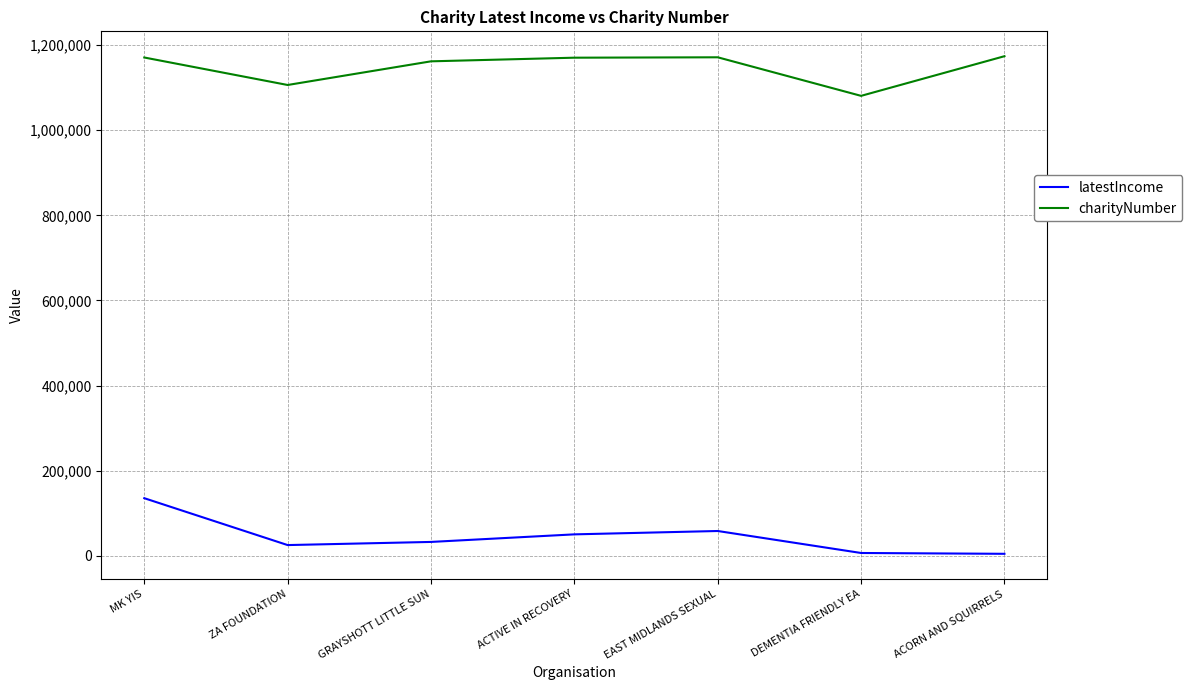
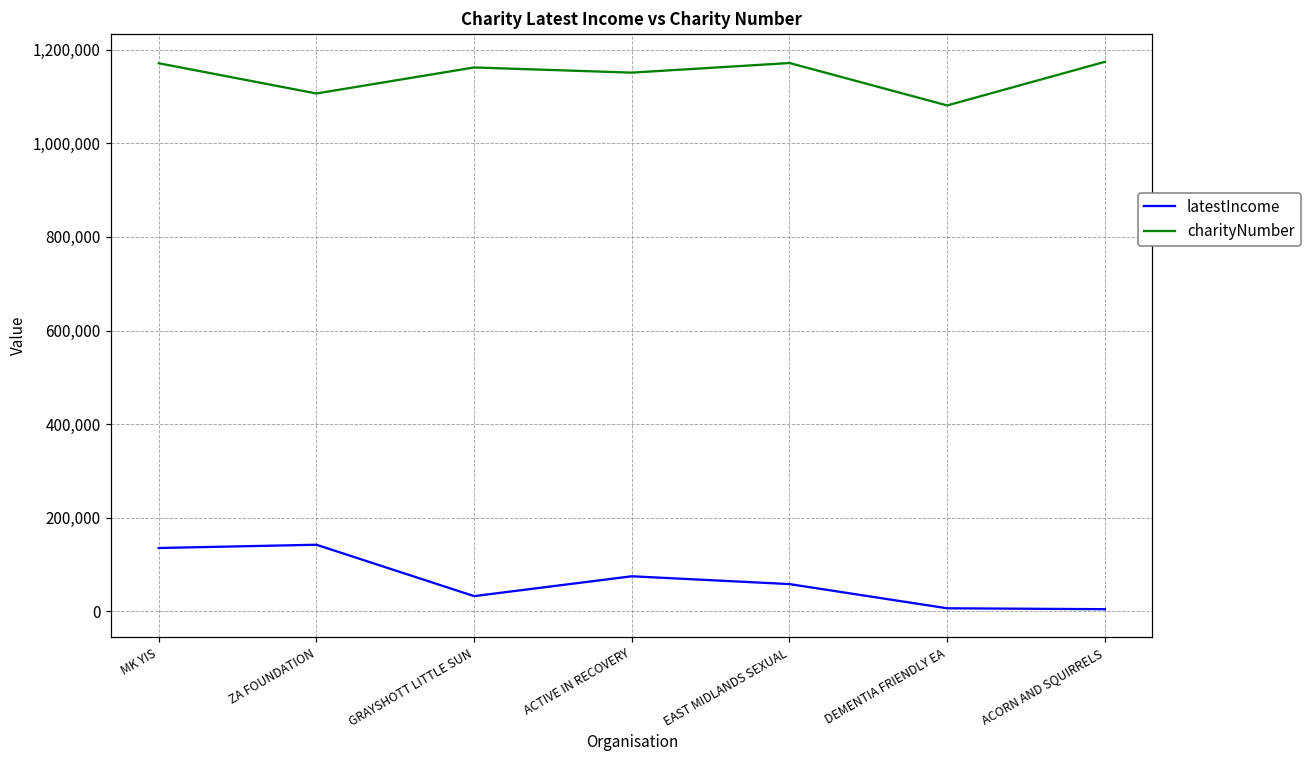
latestIncome, ZA FOUNDATION: 30,000 -> 140,000
latestIncome, ACTIVE IN RECOVERY: 50,000 -> 70,000
charityNumber, ACTIVE IN RECOVERY: 1,170,000 -> 1,150,000
